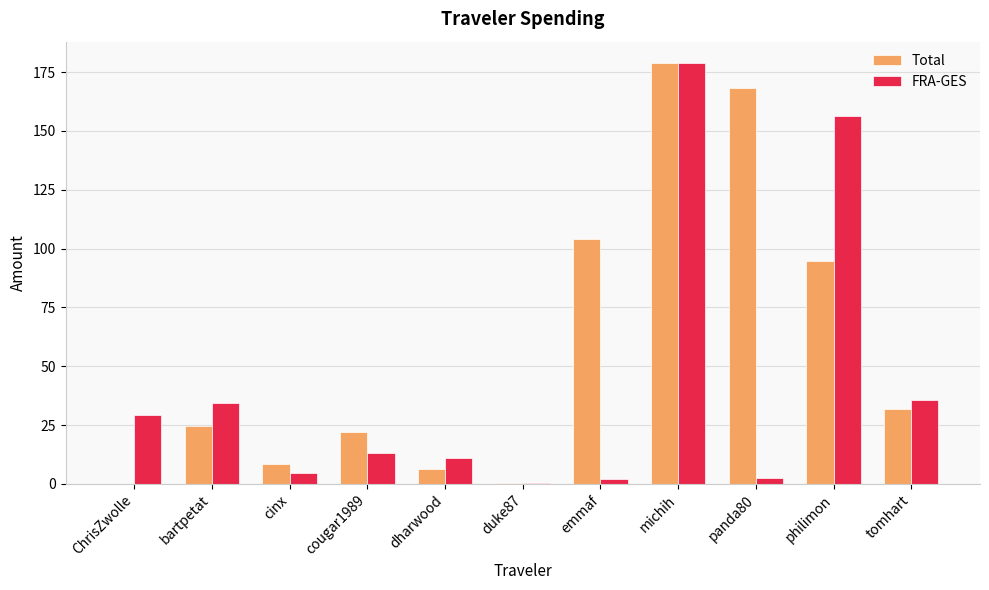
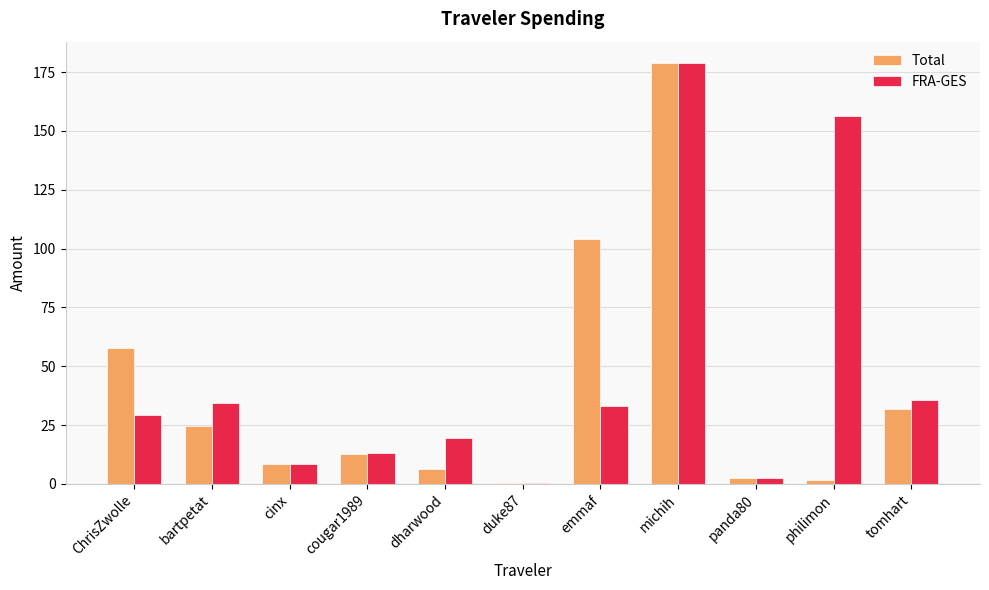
Total, ChrisZwolle: 0 -> 58
FRA-GES, cinx: 5 -> 9
Total, cougar1989: 22 -> 13
FRA-GES, dharwood: 11 -> 19
FRA-GES, emmaf: 2 -> 33
Total, panda80: 168 -> 2
Total, philimon: 95 -> 2
